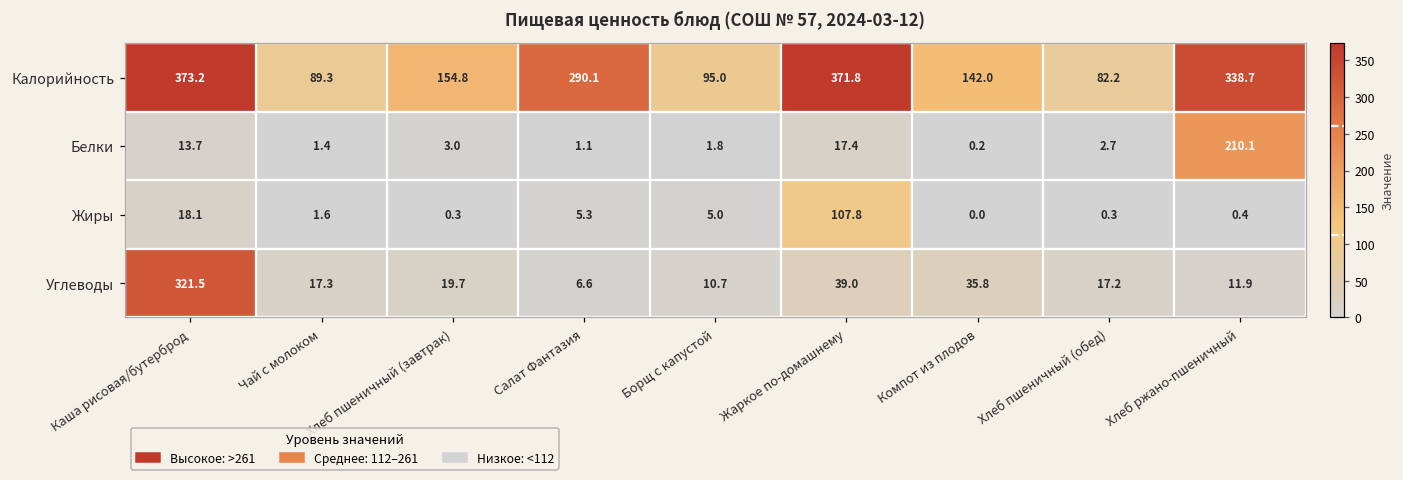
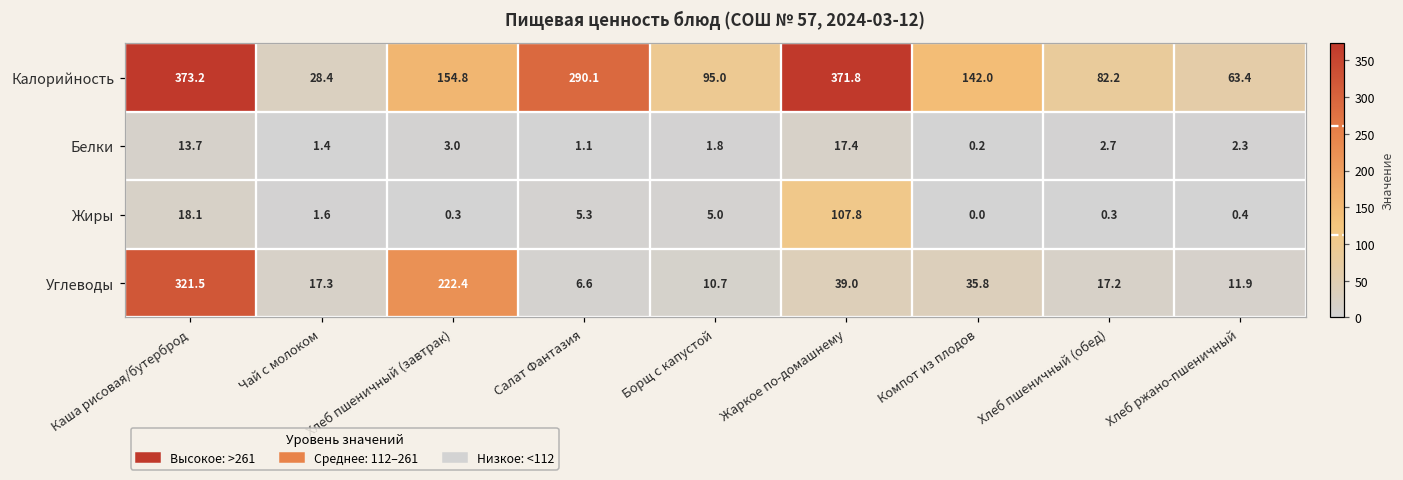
Калорийность, Чай с молоком: 89.3 -> 28.4
Калорийность, Хлеб ржано-пшеничный: 338.7 -> 63.4
Белки, Хлеб ржано-пшеничный: 210.1 -> 2.3
Углеводы, Хлеб пшеничный (завтрак): 19.7 -> 222.4
